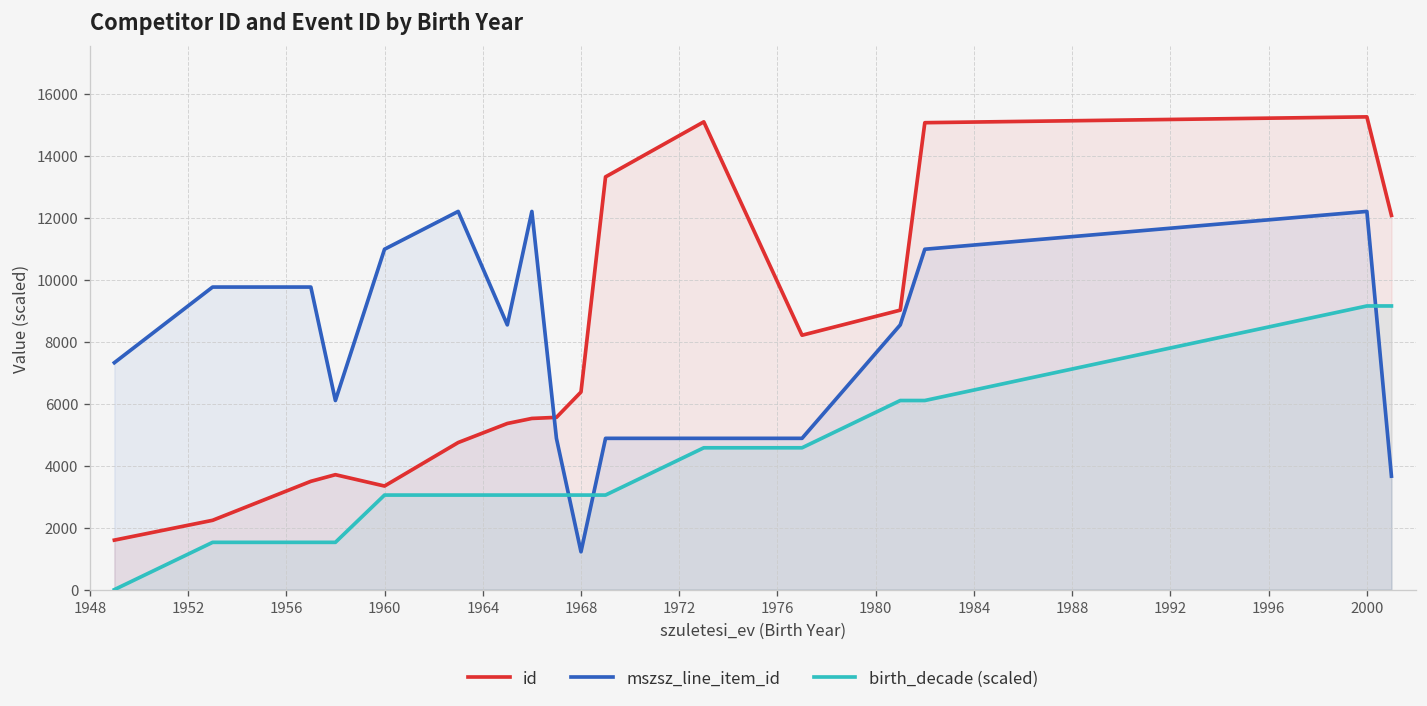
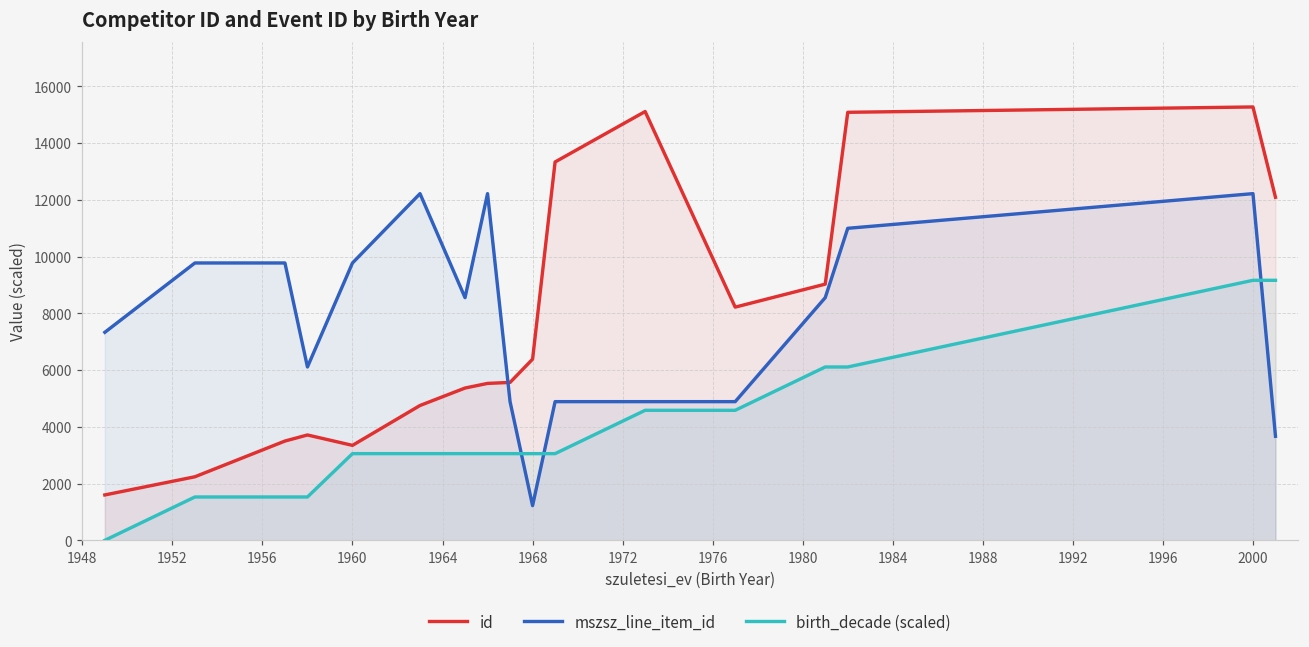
mszsz_line_item_id, 1960: 11000 -> 9800
